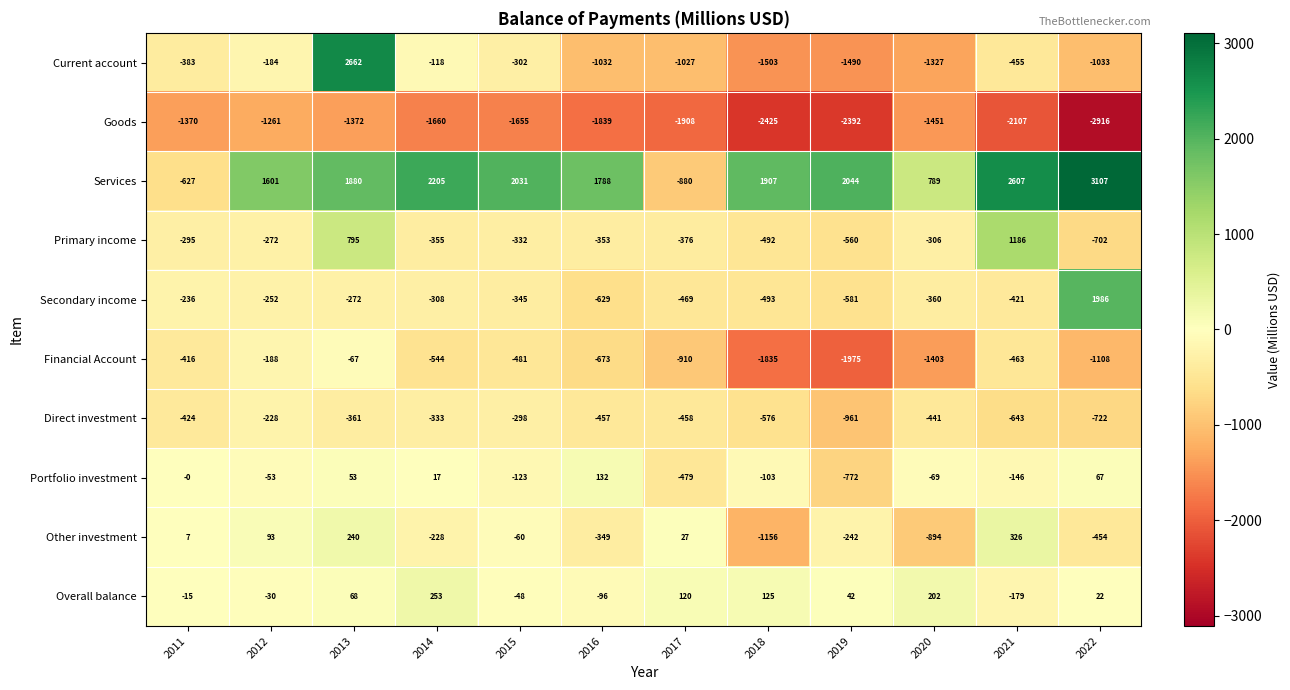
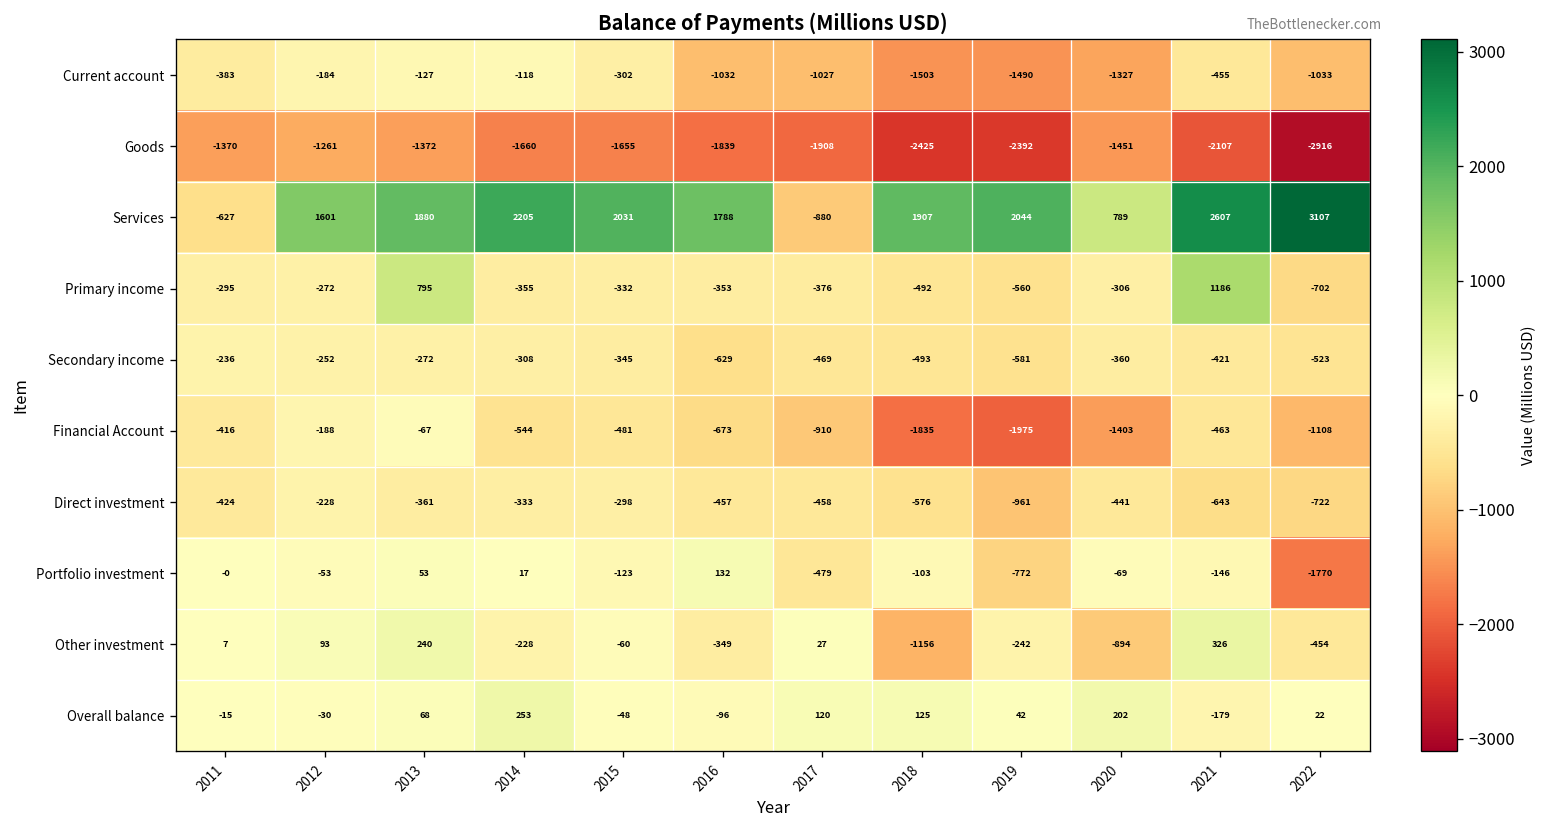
Current account, 2013: 2662 -> -127
Secondary income, 2022: 1986 -> -523
Portfolio investment, 2022: 67 -> -1770
